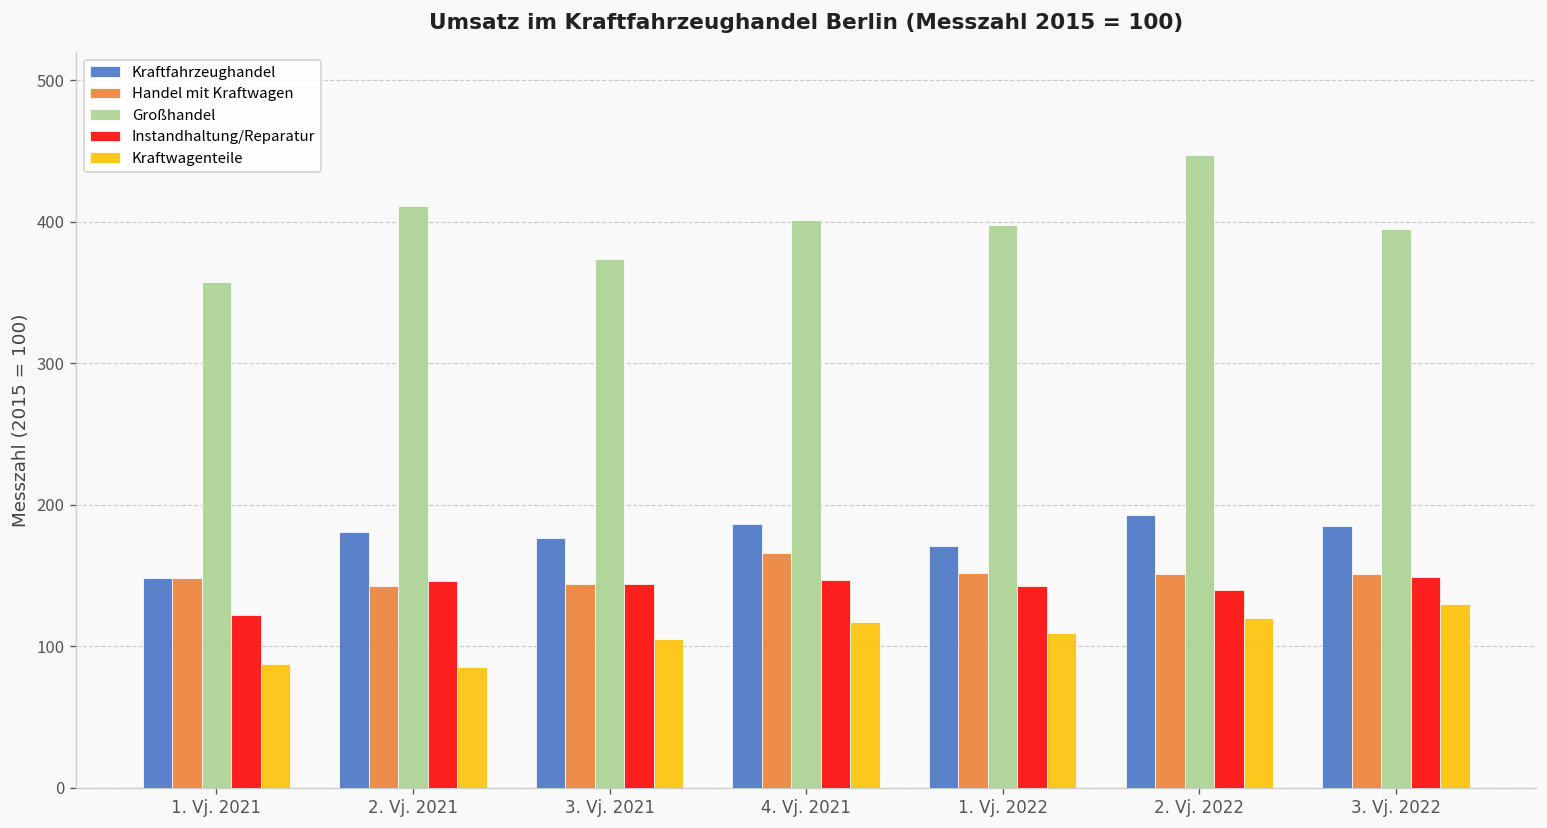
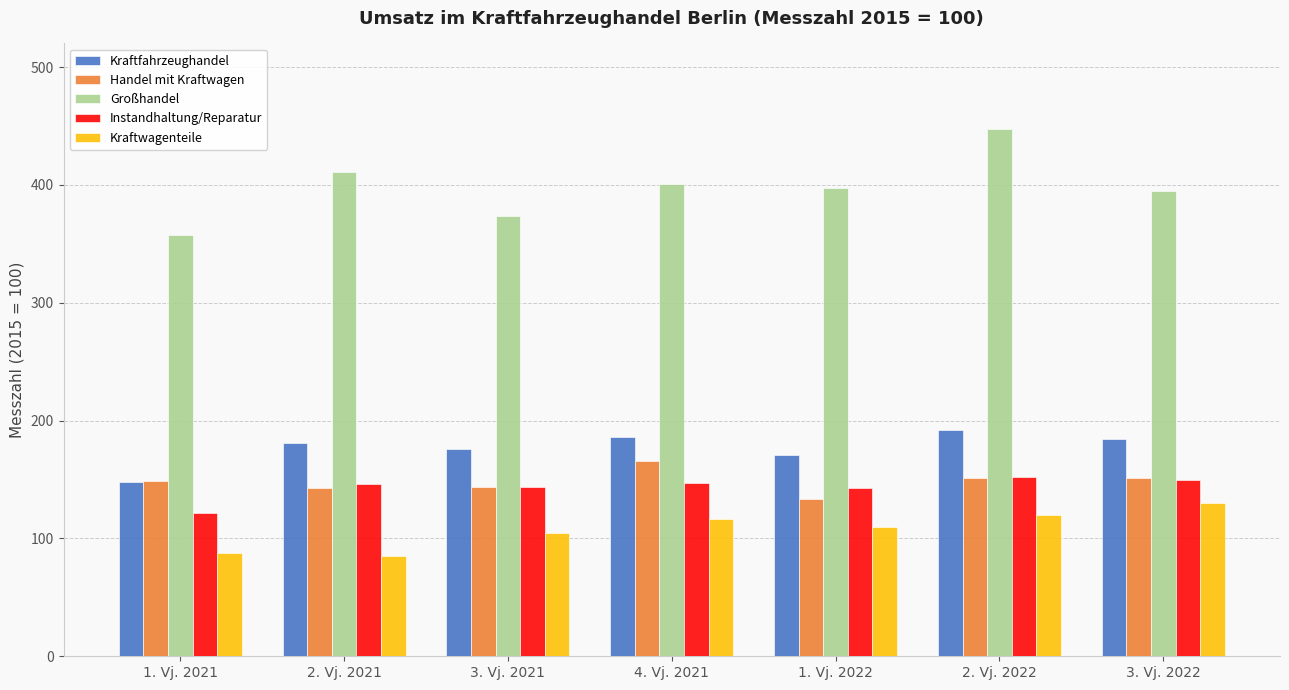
Handel mit Kraftwagen, 1. Vj. 2022: 152 -> 134
Instandhaltung/Reparatur, 2. Vj. 2022: 140 -> 152
